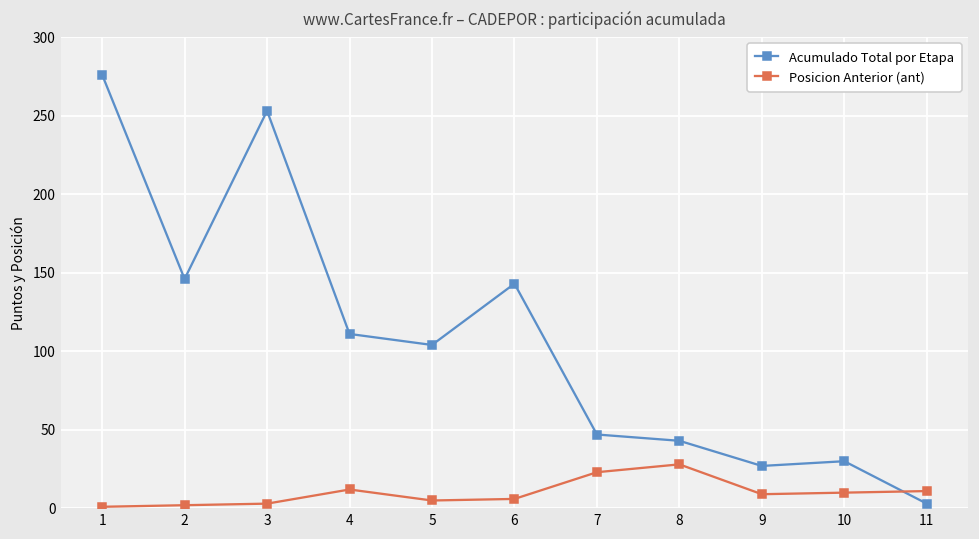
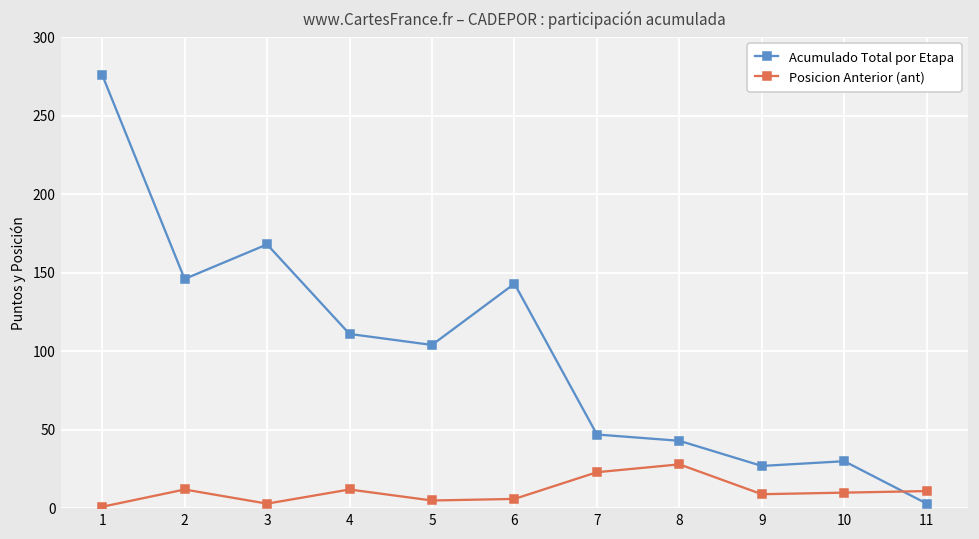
Posicion Anterior (ant), 2: 2 -> 12
Acumulado Total por Etapa, 3: 253 -> 168
